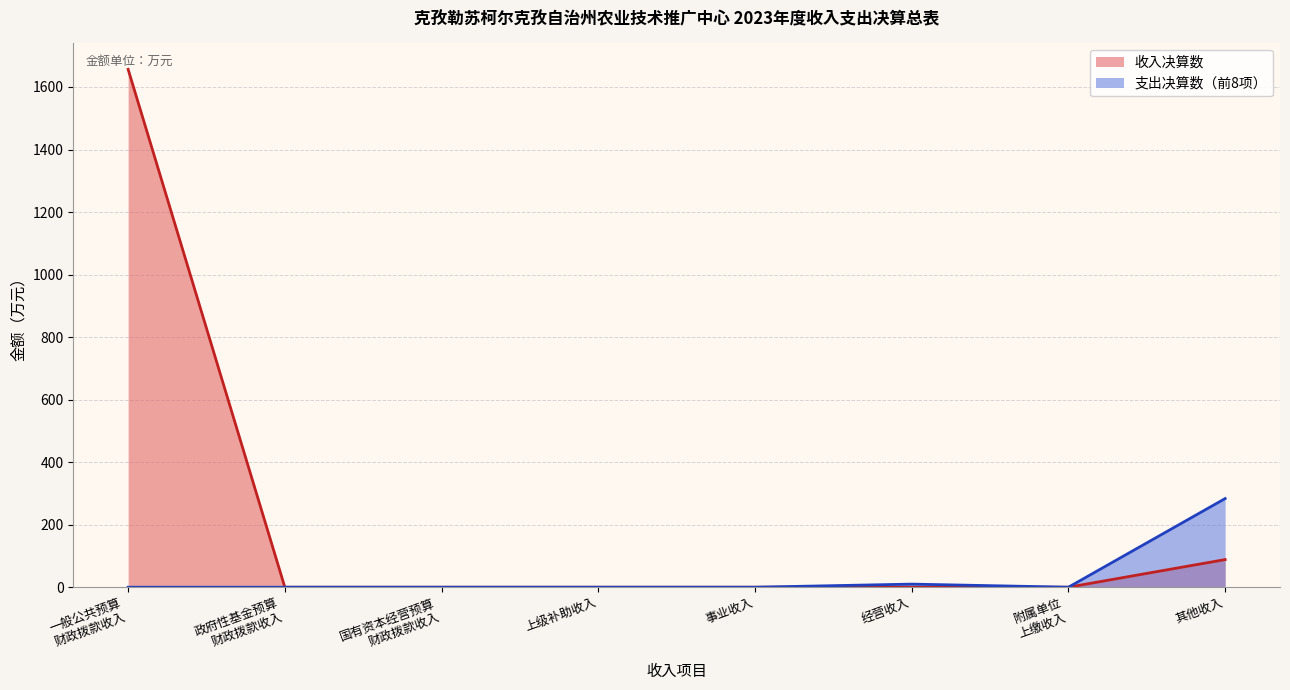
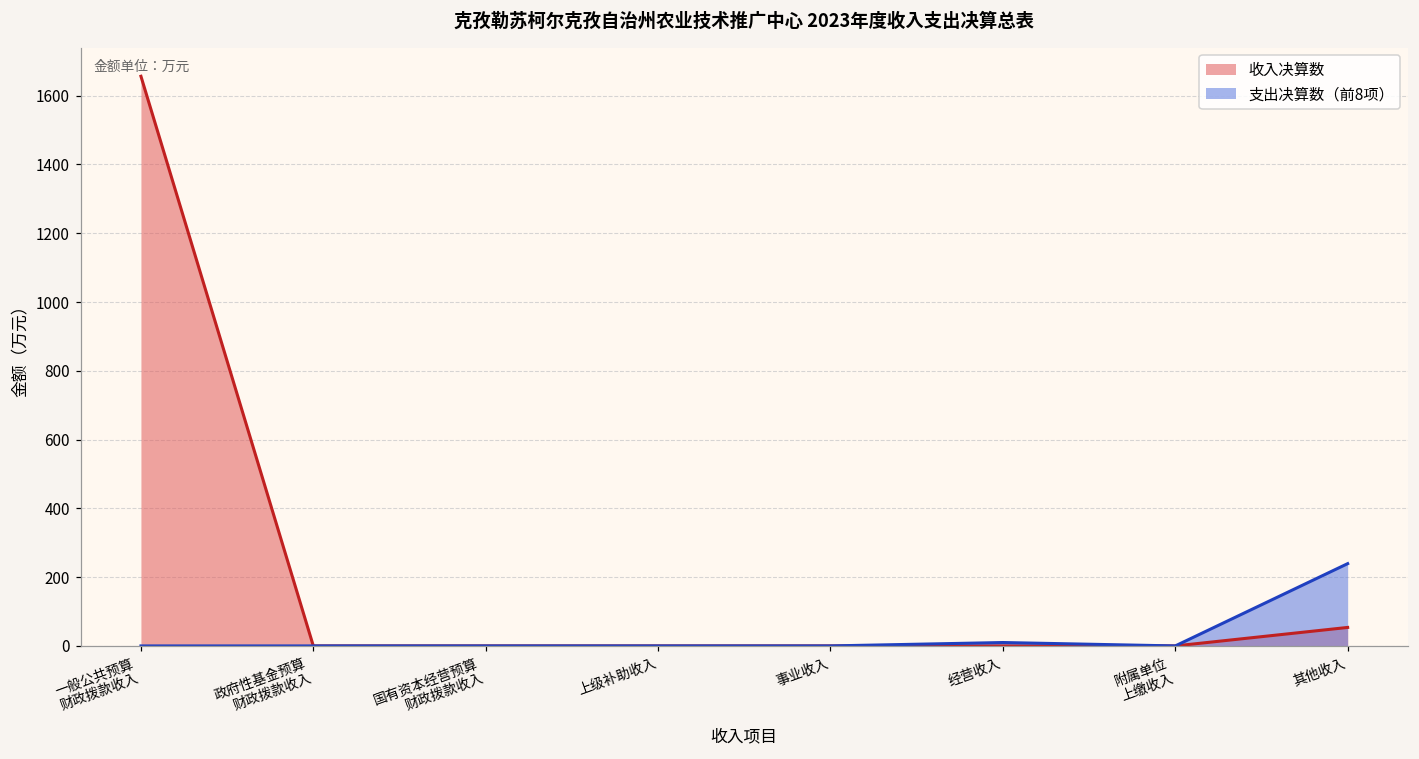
收入决算数, 其他收入: 90 -> 50
支出决算数（前8项）, 其他收入: 280 -> 240
